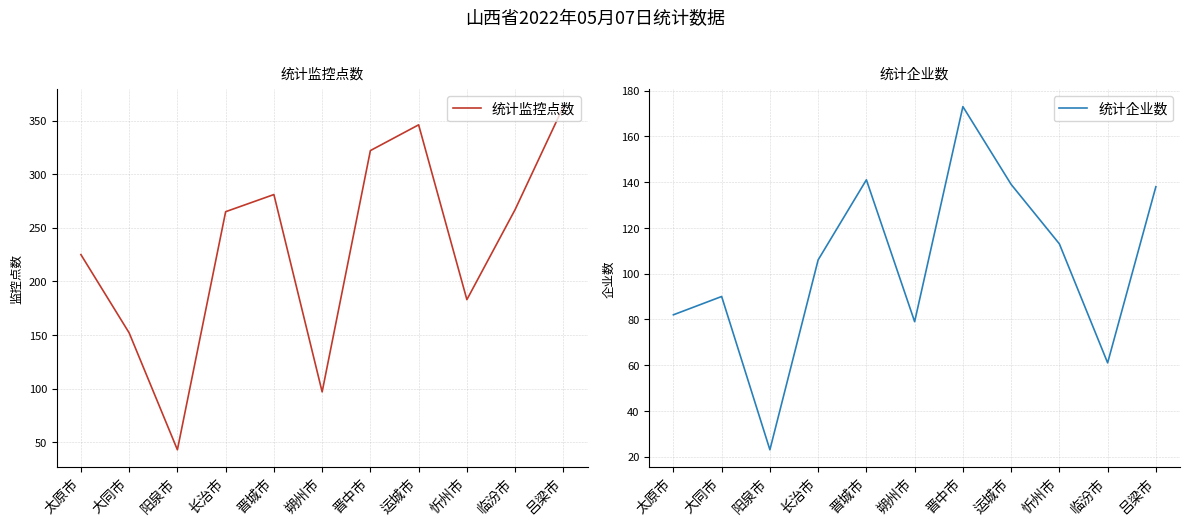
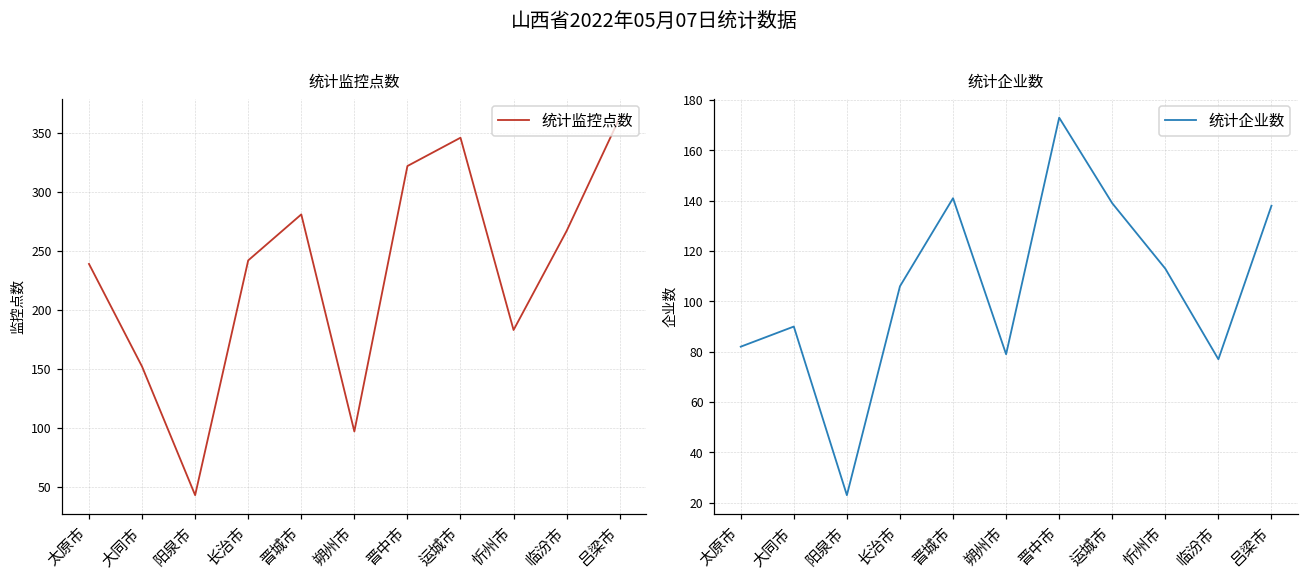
统计监控点数, 太原市: 225 -> 239
统计监控点数, 长治市: 265 -> 242
统计企业数, 临汾市: 61 -> 77
